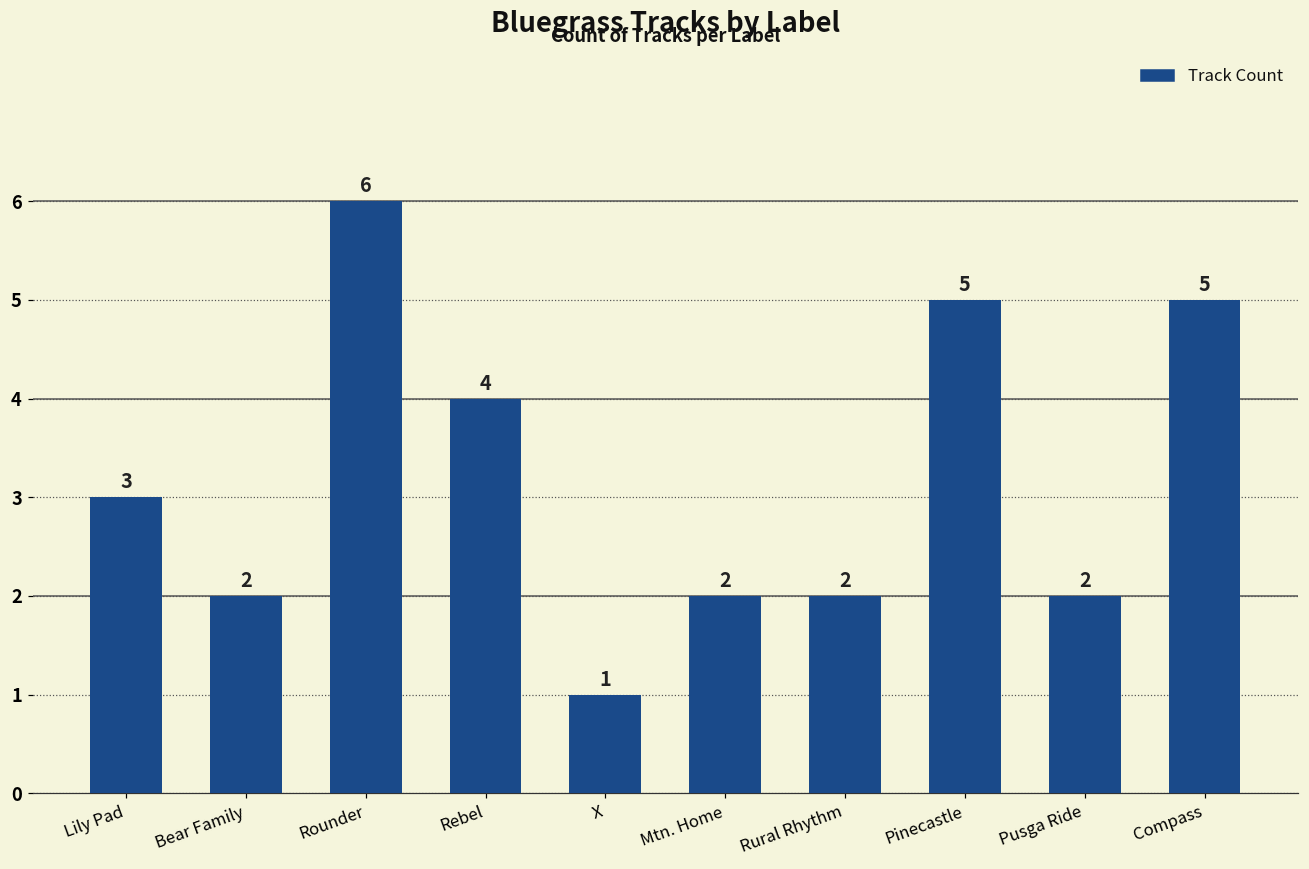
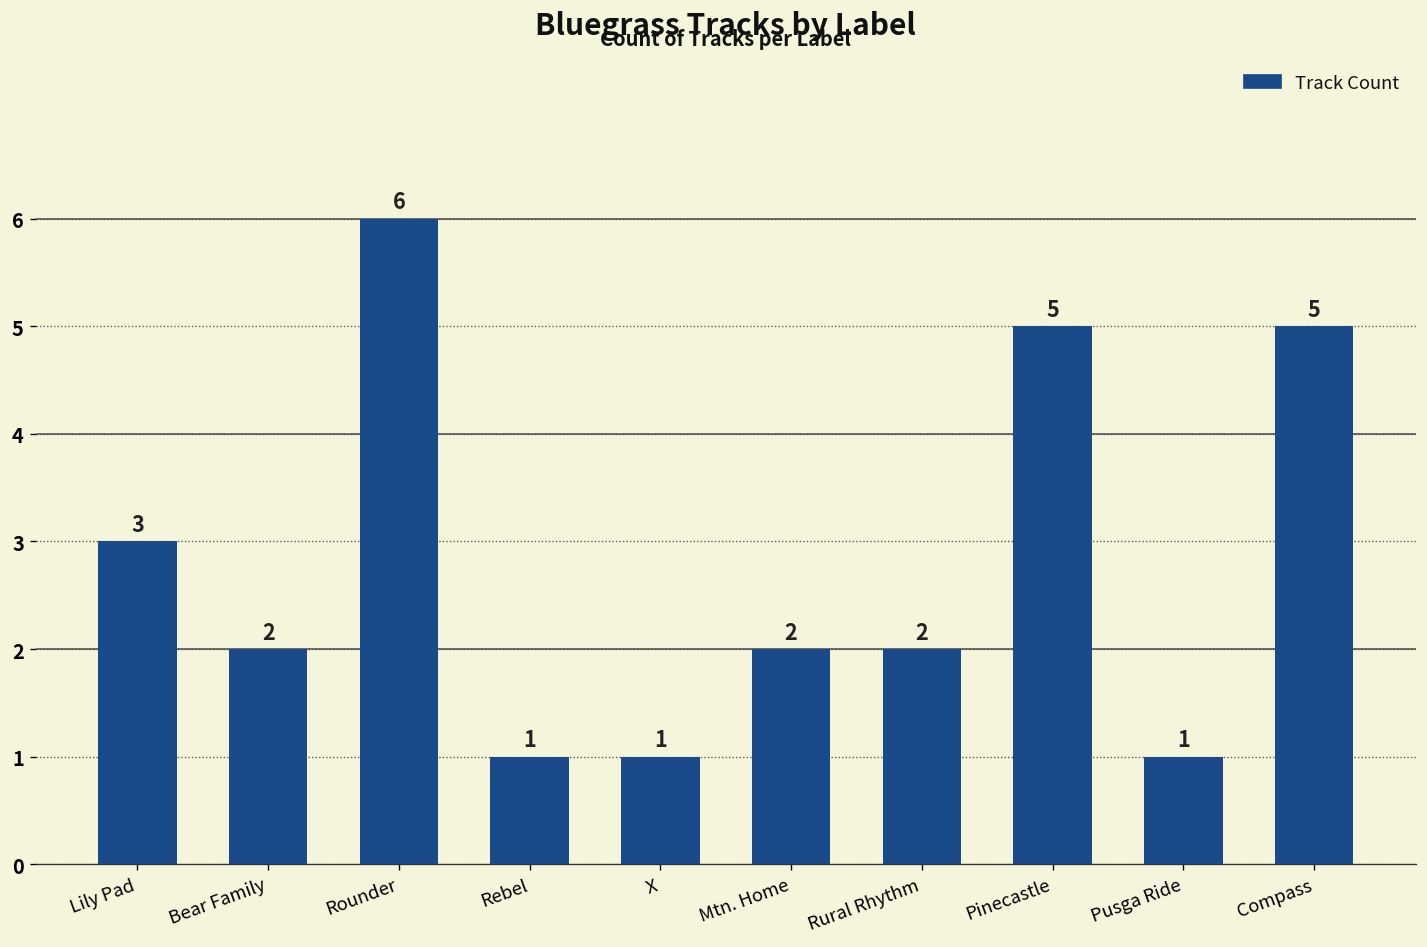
Rebel: 4 -> 1
Pusga Ride: 2 -> 1
